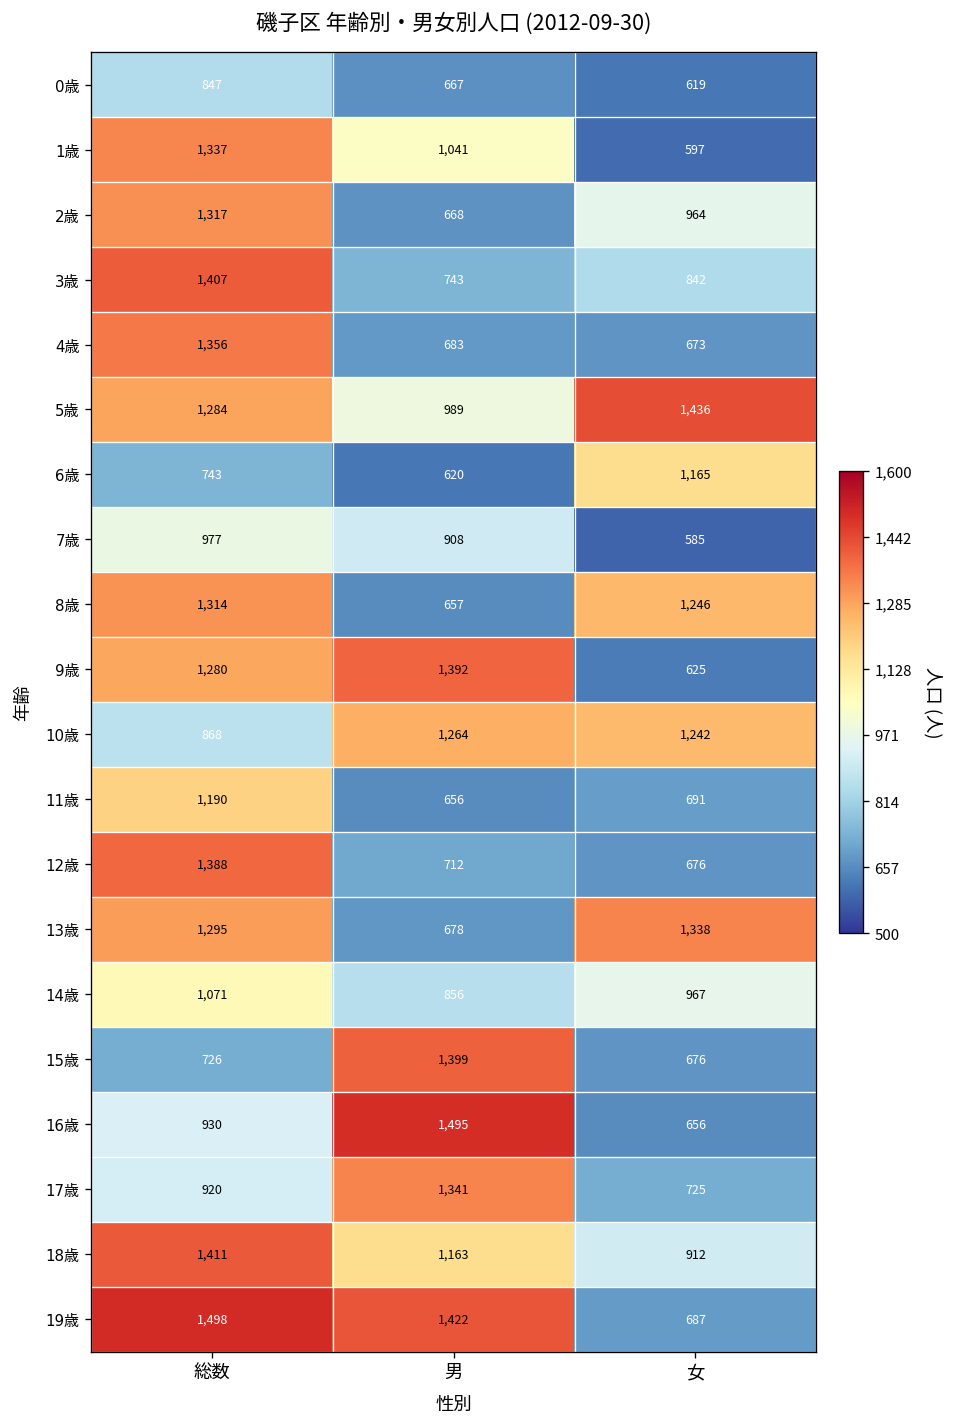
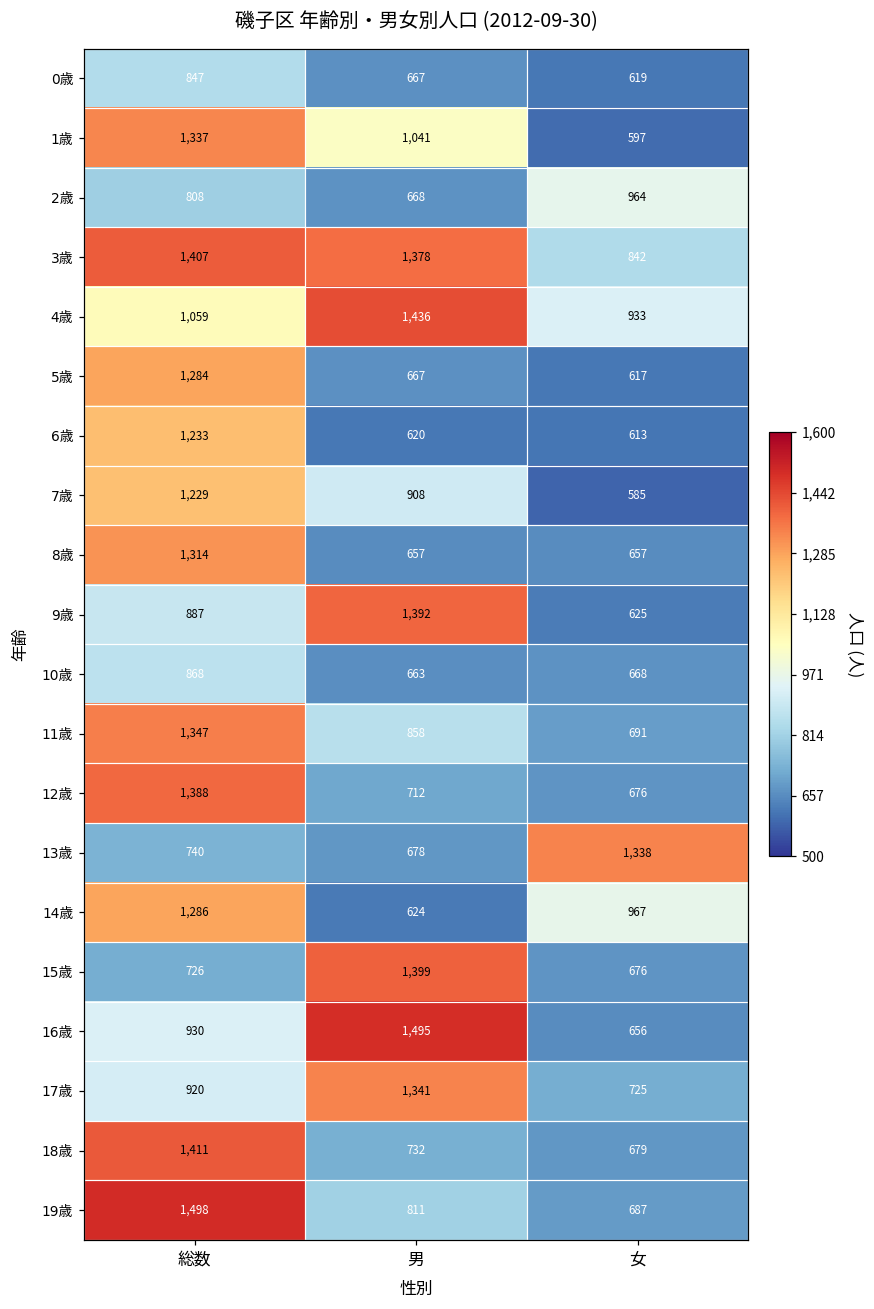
2歳, 総数: 1,317 -> 808
3歳, 男: 743 -> 1,378
4歳, 総数: 1,356 -> 1,059
4歳, 男: 683 -> 1,436
4歳, 女: 673 -> 933
5歳, 男: 989 -> 667
5歳, 女: 1,436 -> 617
6歳, 総数: 743 -> 1,233
6歳, 女: 1,165 -> 613
7歳, 総数: 977 -> 1,229
8歳, 女: 1,246 -> 657
9歳, 総数: 1,280 -> 887
10歳, 男: 1,264 -> 663
10歳, 女: 1,242 -> 668
11歳, 総数: 1,190 -> 1,347
11歳, 男: 656 -> 858
13歳, 総数: 1,295 -> 740
14歳, 総数: 1,071 -> 1,286
14歳, 男: 856 -> 624
18歳, 男: 1,163 -> 732
18歳, 女: 912 -> 679
19歳, 男: 1,422 -> 811
